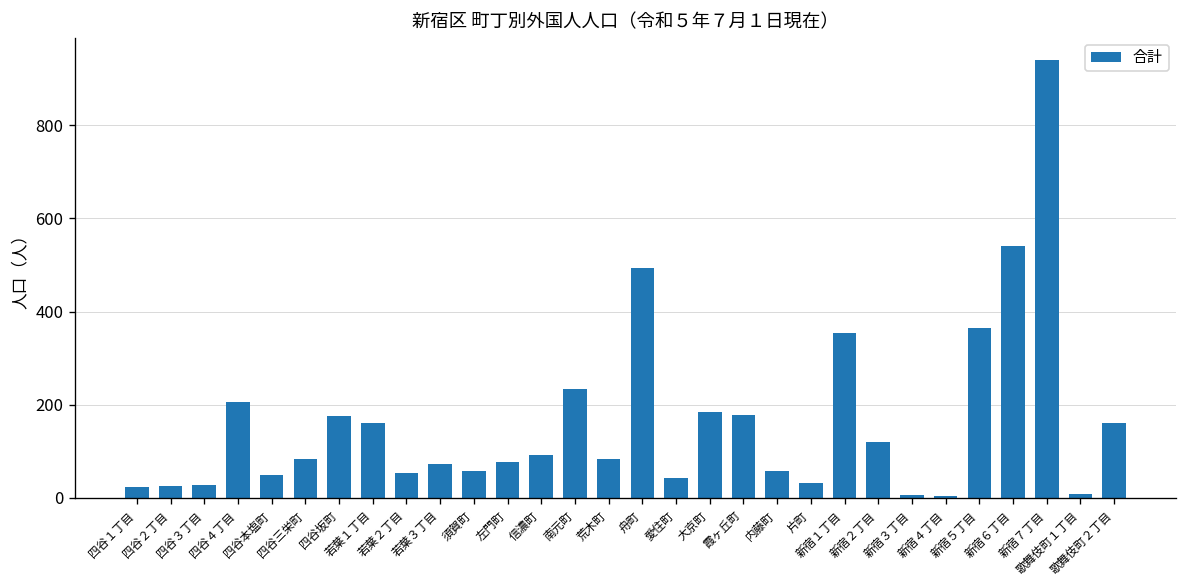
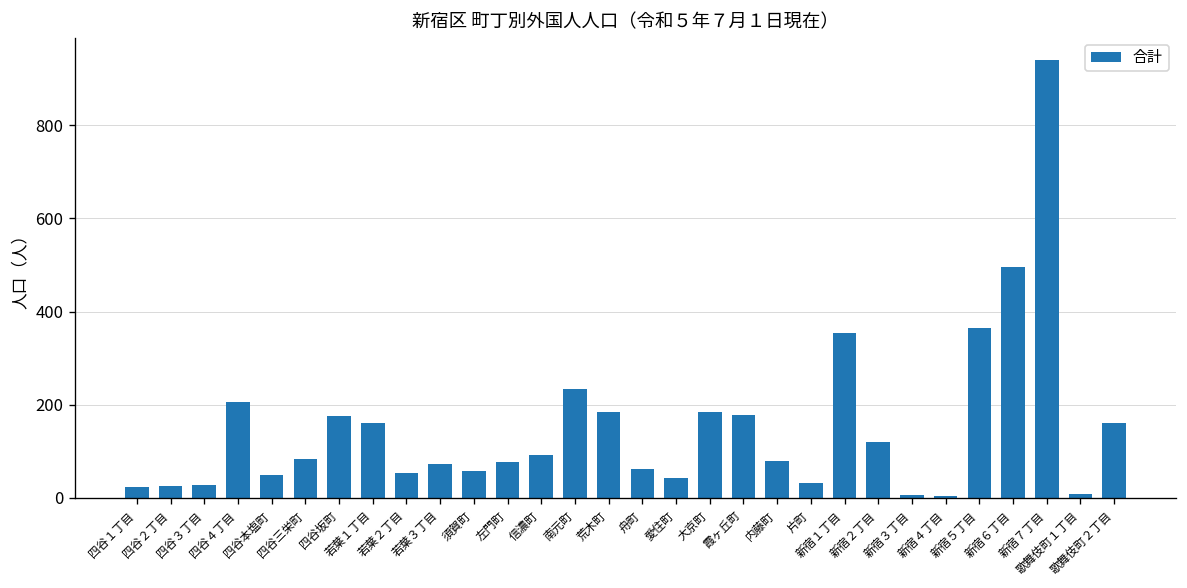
荒木町: 80 -> 180
舟町: 490 -> 60
内藤町: 60 -> 80
新宿６丁目: 540 -> 500
